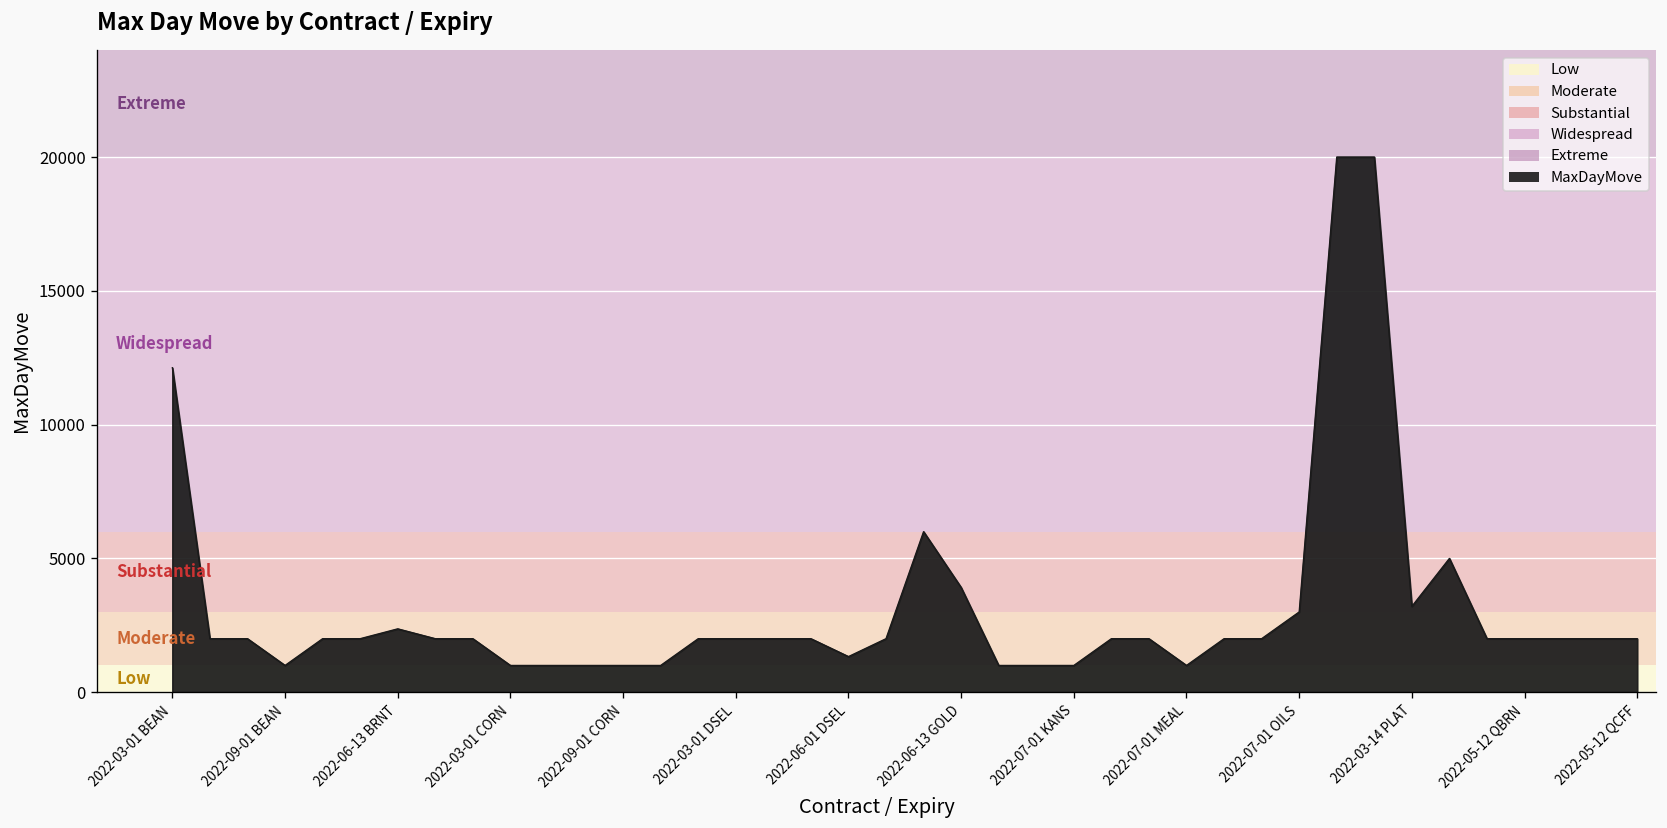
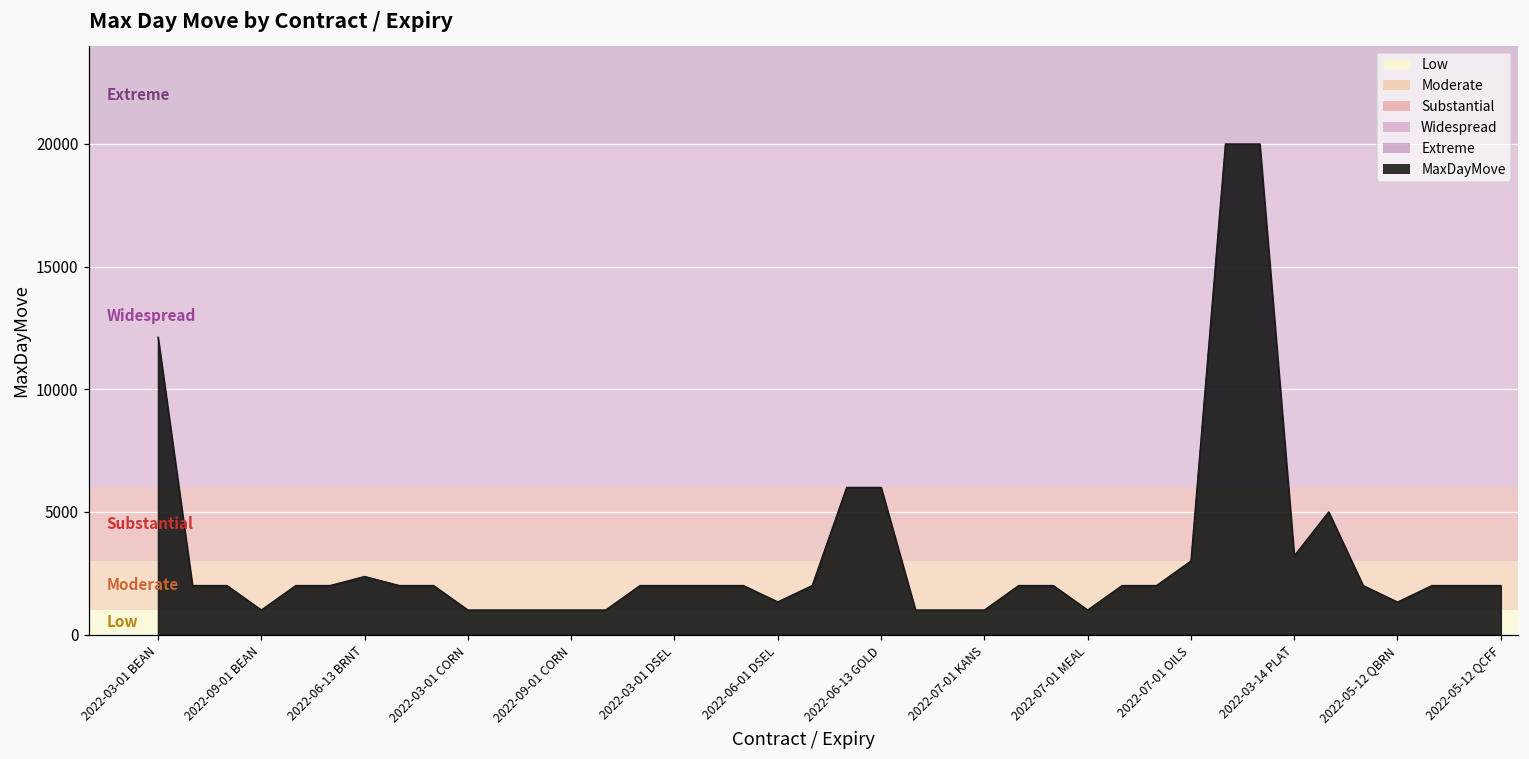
2022-06-13 GOLD: 3900 -> 6000
2022-05-12 QBRN: 2000 -> 1300
